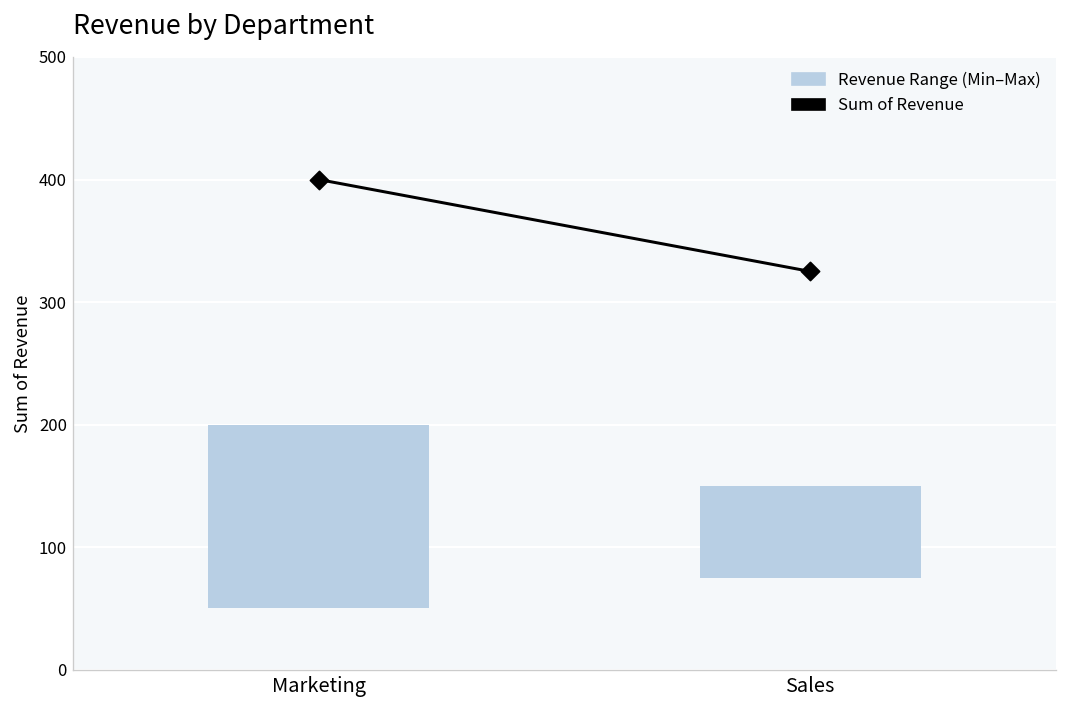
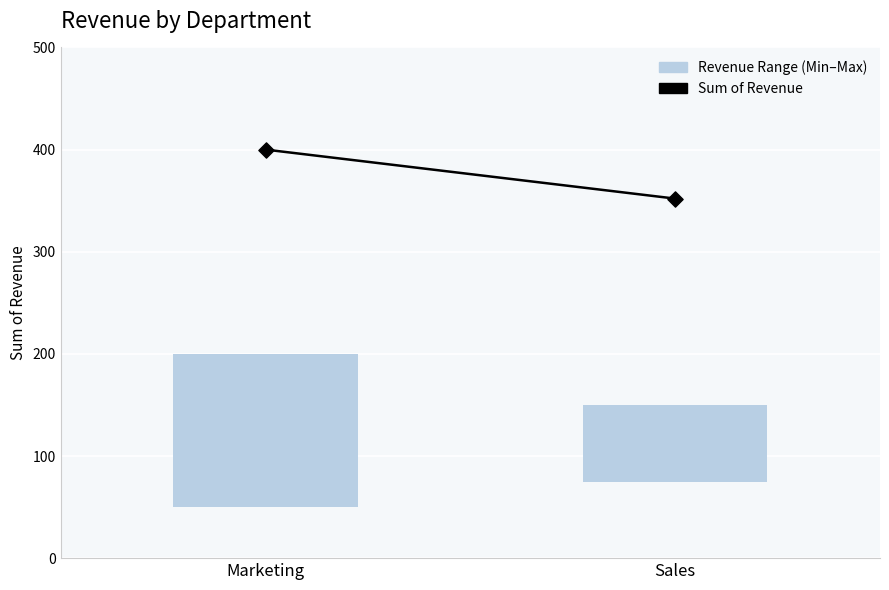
Sum of Revenue, Sales: 325 -> 352
